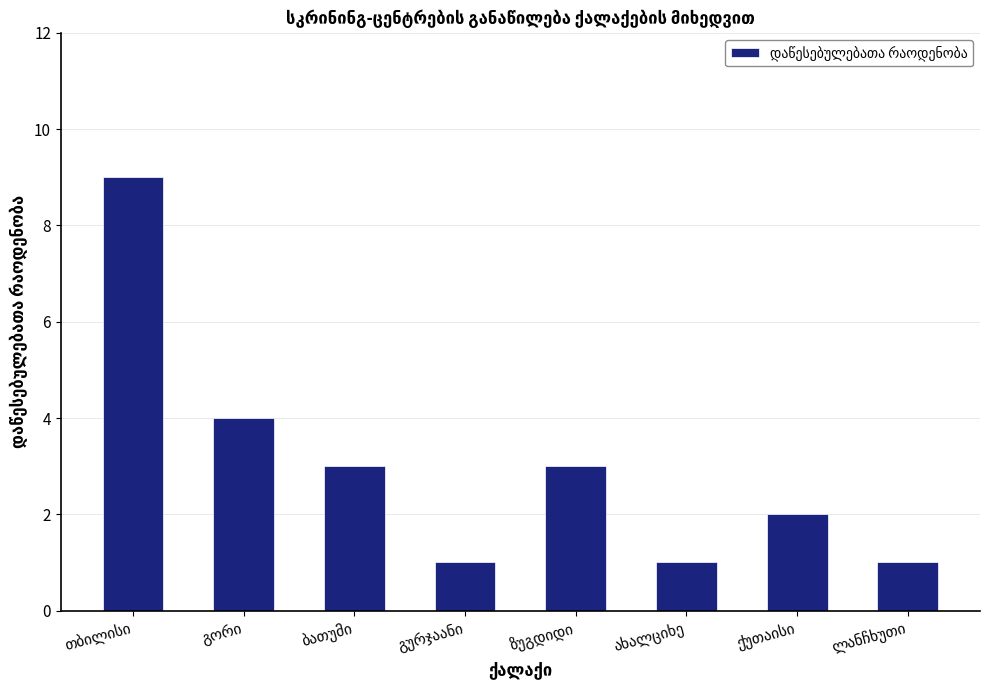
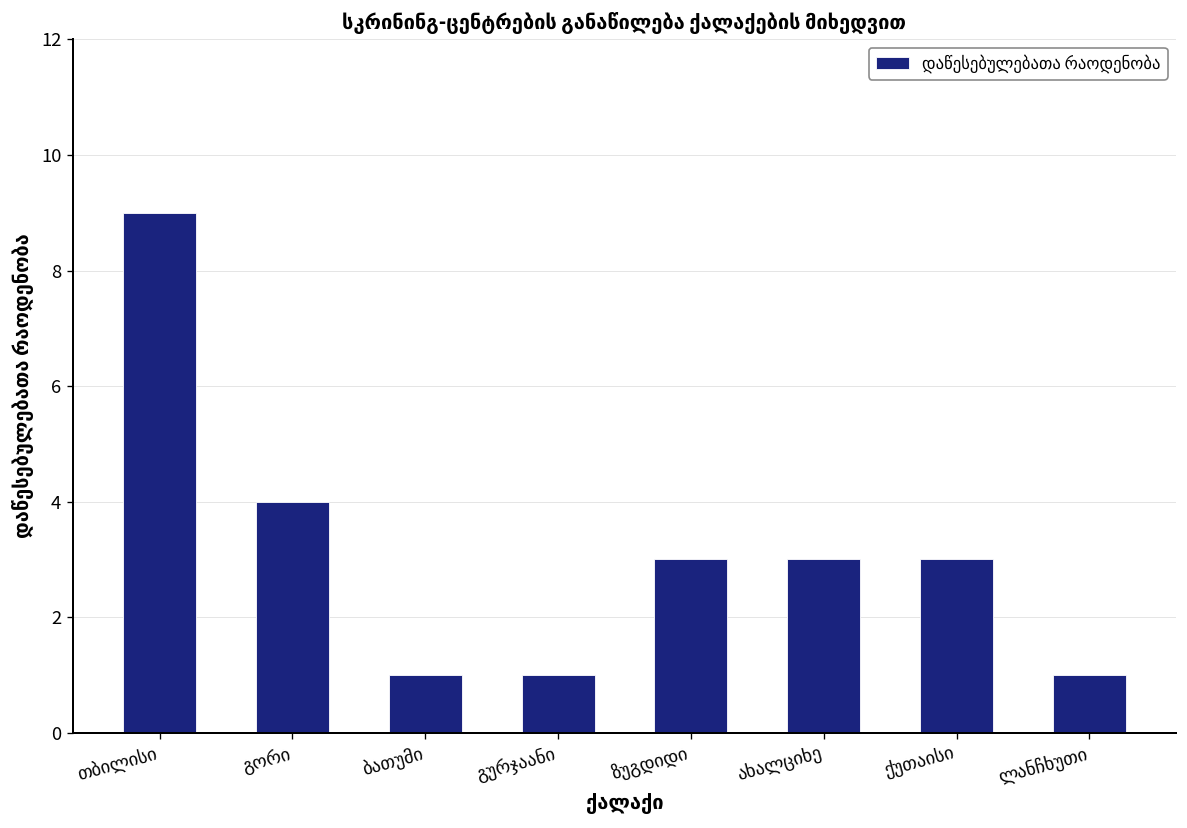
ბათუმი: 3 -> 1
ახალციხე: 1 -> 3
ქუთაისი: 2 -> 3
